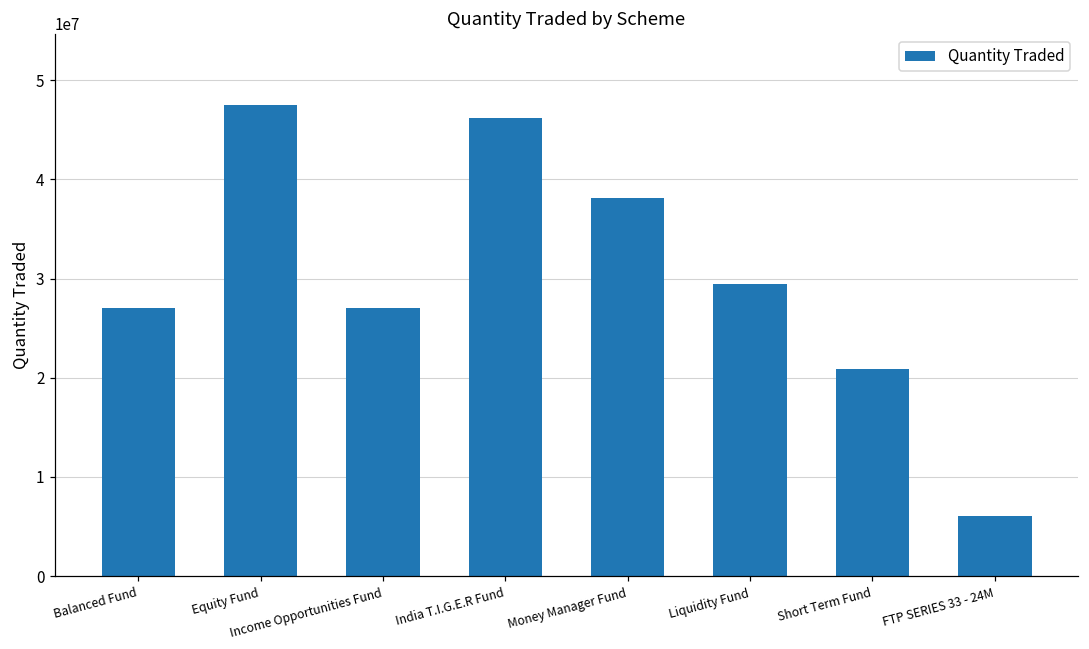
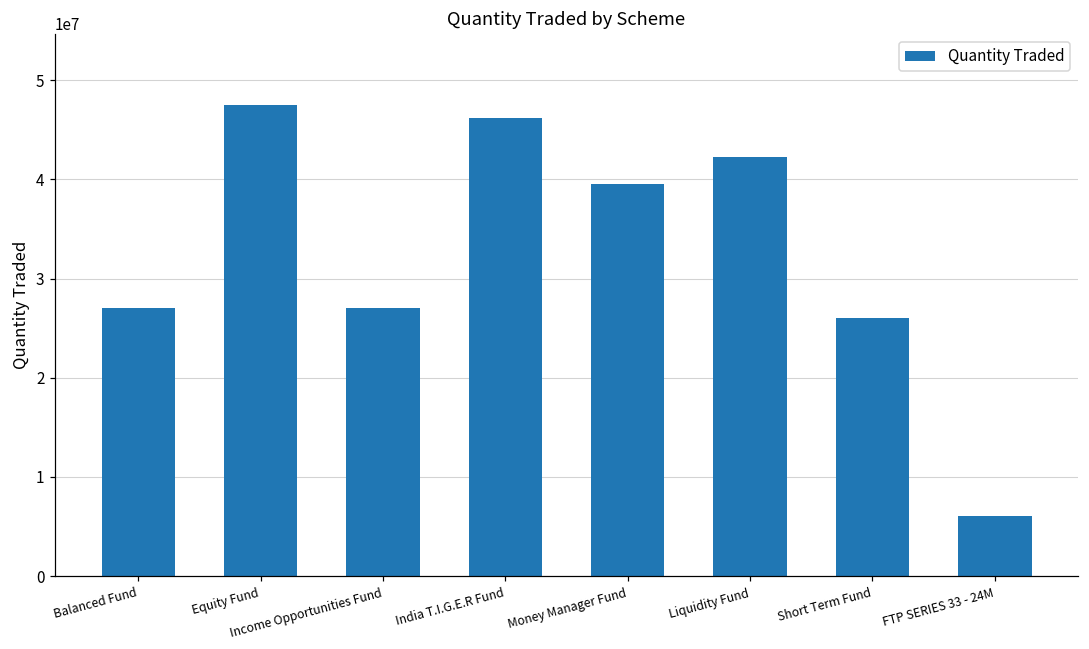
Money Manager Fund: 38000000 -> 40000000
Liquidity Fund: 30000000 -> 42000000
Short Term Fund: 21000000 -> 26000000
